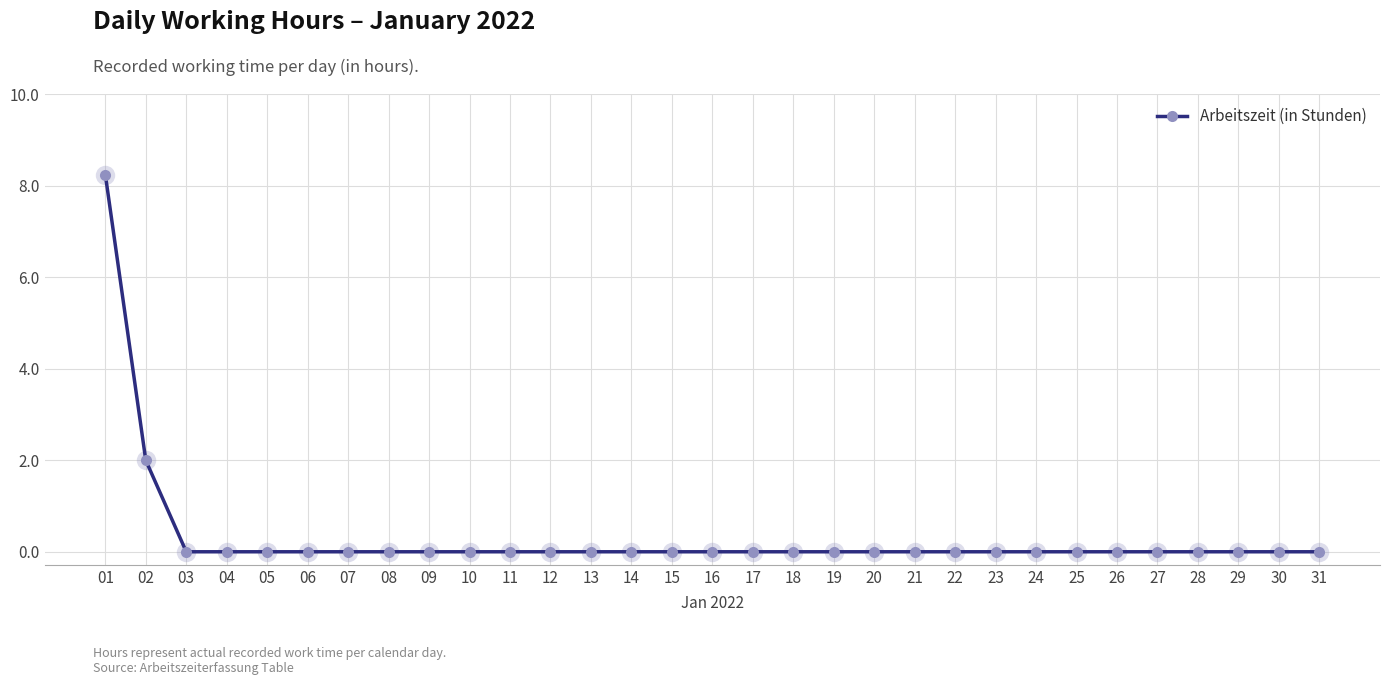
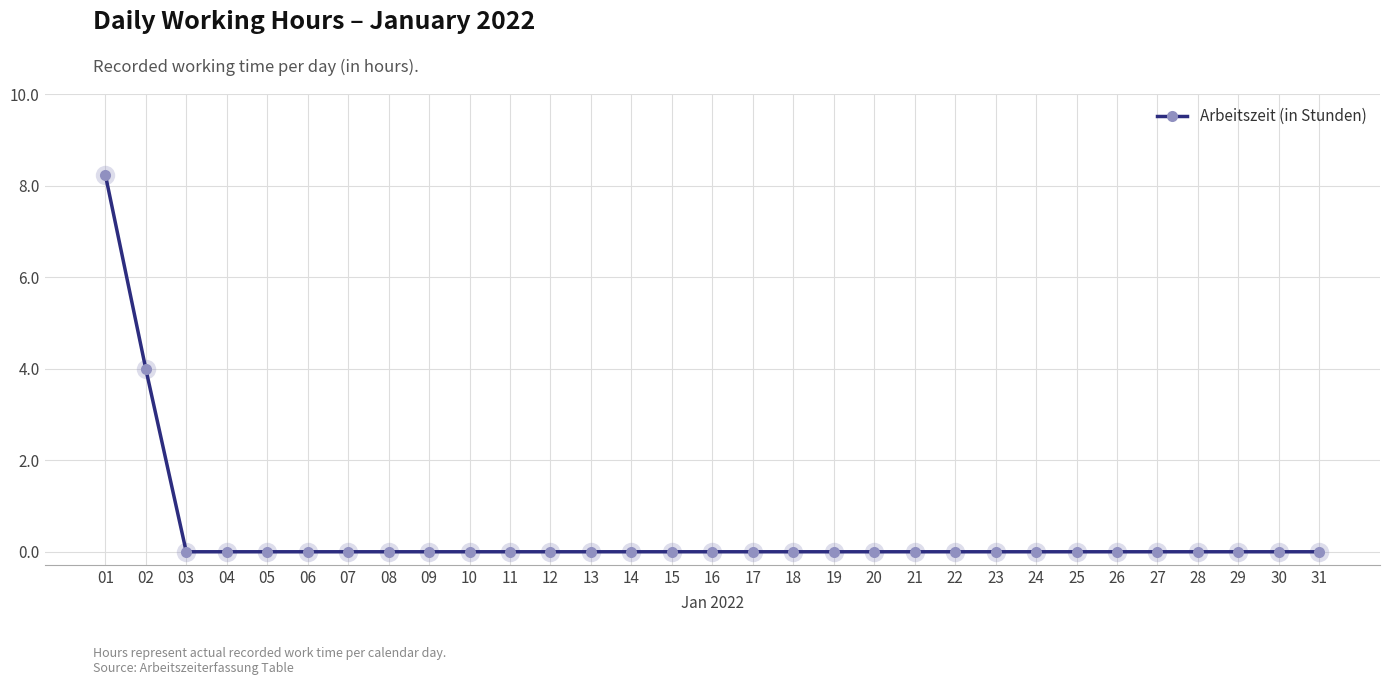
02: 2 -> 4
